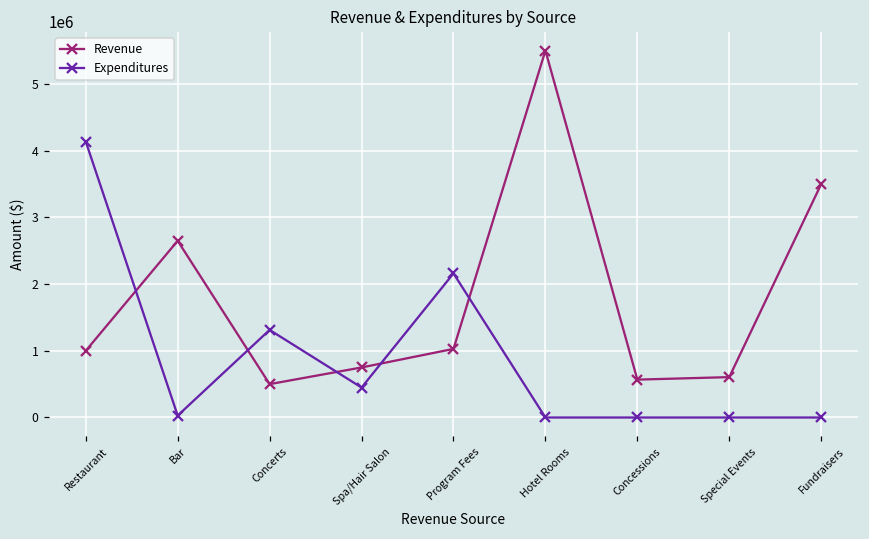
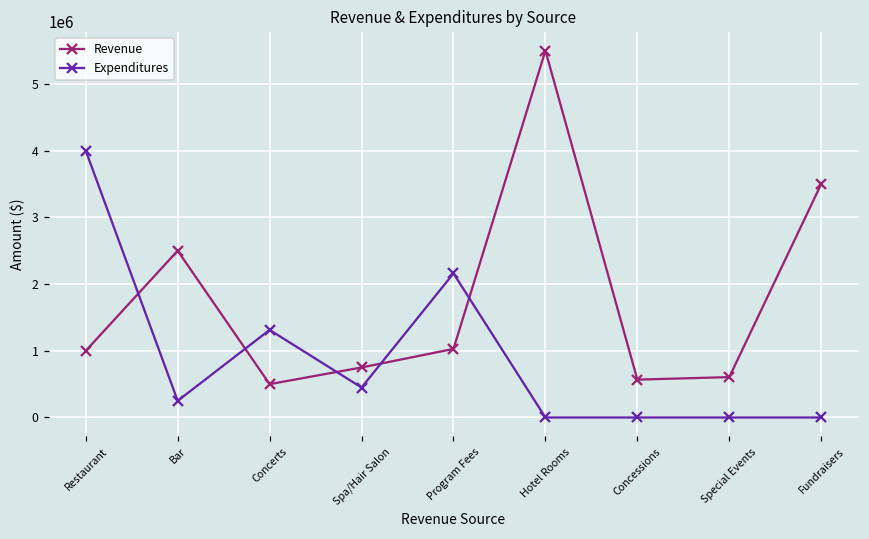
Expenditures, Restaurant: 4100000 -> 4000000
Revenue, Bar: 2600000 -> 2500000
Expenditures, Bar: 0 -> 300000
